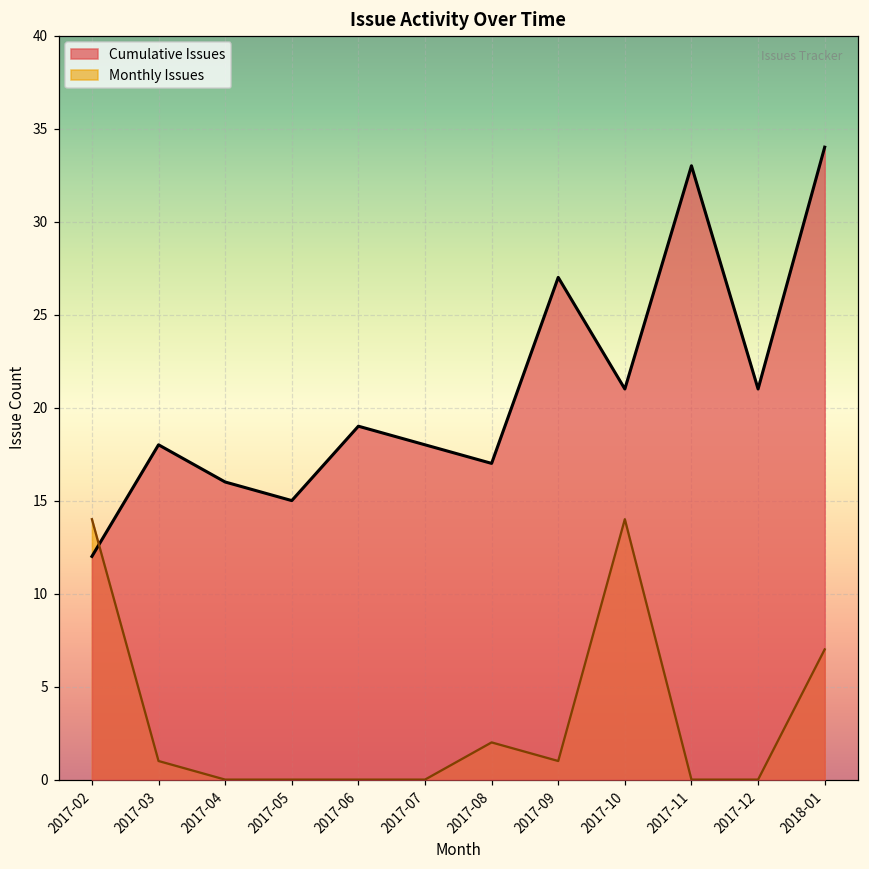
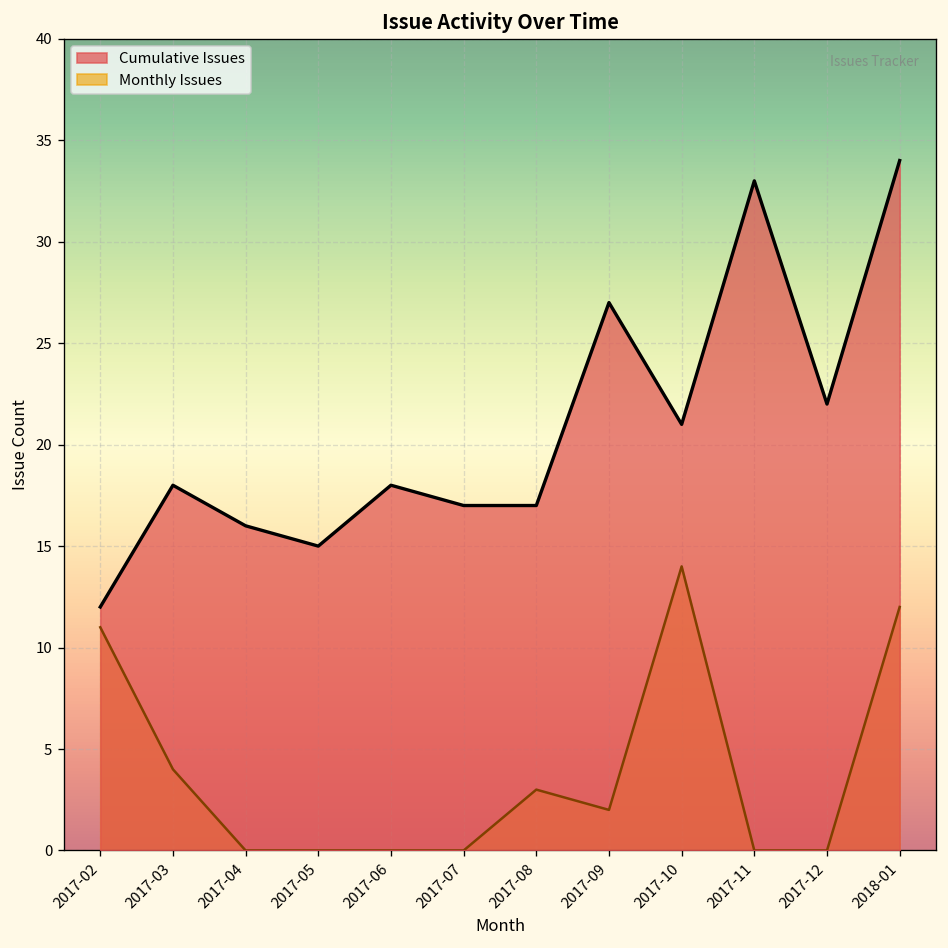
Monthly Issues, 2017-02: 14 -> 11
Monthly Issues, 2017-03: 1 -> 4
Cumulative Issues, 2017-06: 19 -> 18
Cumulative Issues, 2017-07: 18 -> 17
Monthly Issues, 2017-08: 2 -> 3
Monthly Issues, 2017-09: 1 -> 2
Cumulative Issues, 2017-12: 21 -> 22
Monthly Issues, 2018-01: 7 -> 12
